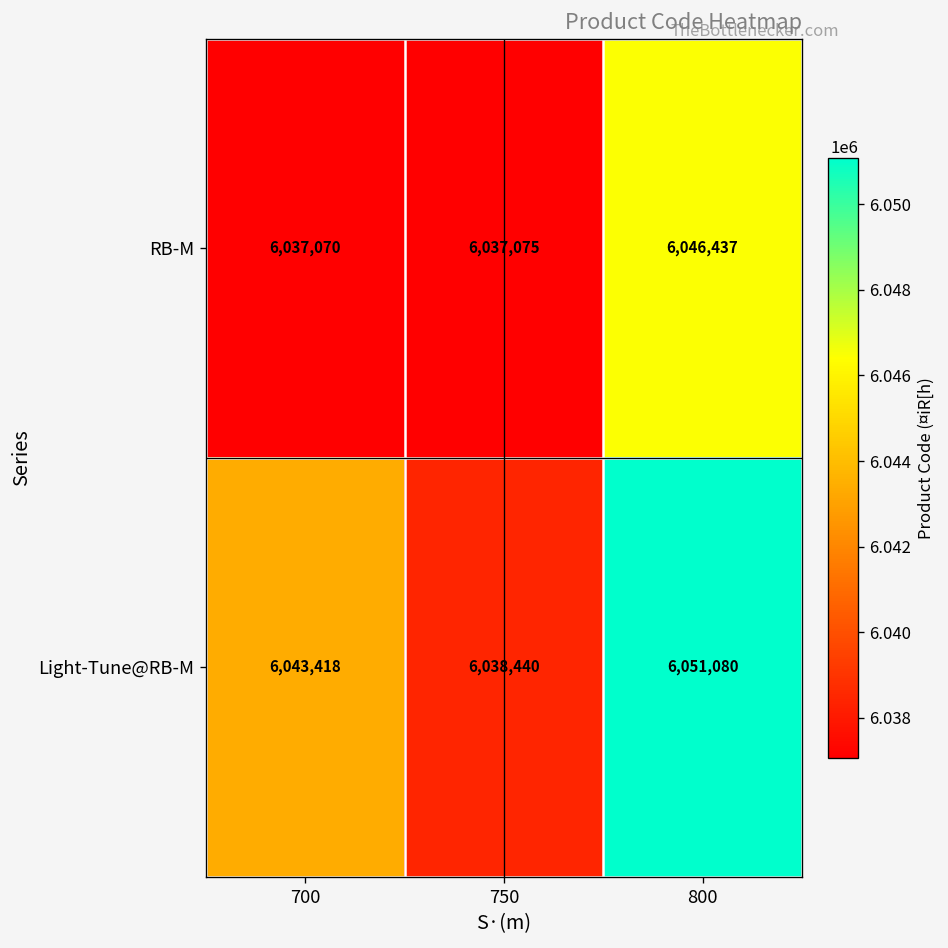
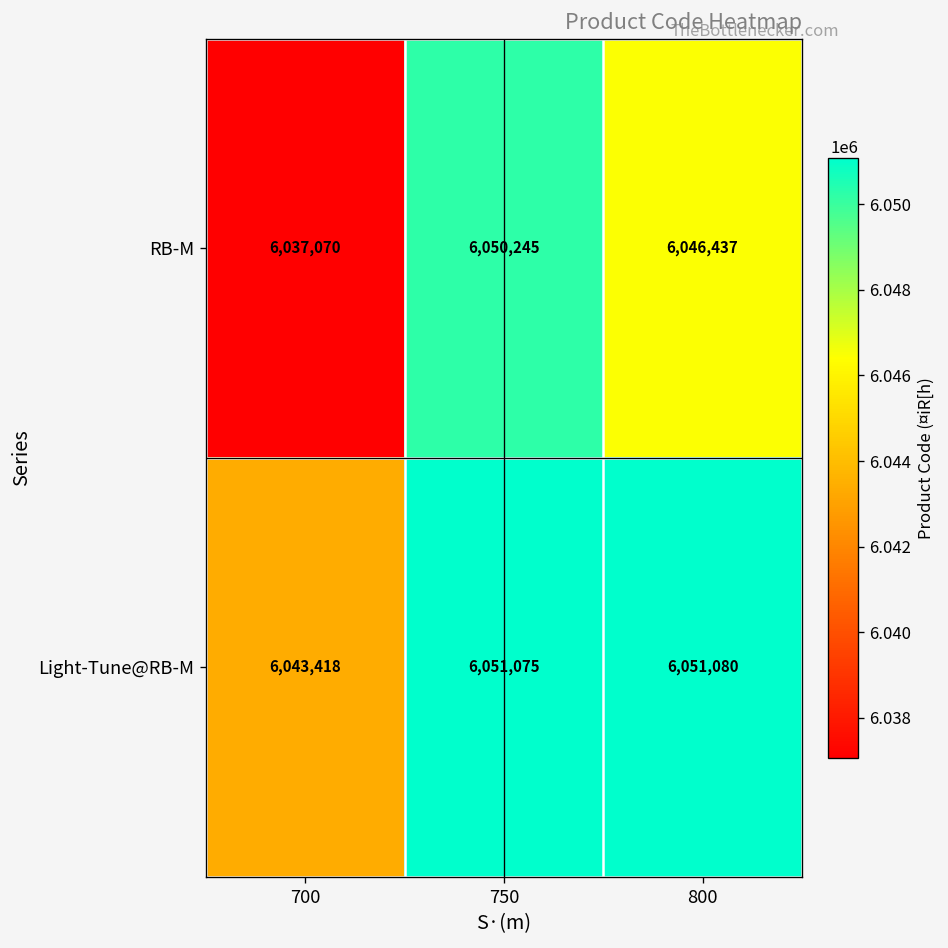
RB-M, 750: 6,037,075 -> 6,050,245
Light-Tune@RB-M, 750: 6,038,440 -> 6,051,075
